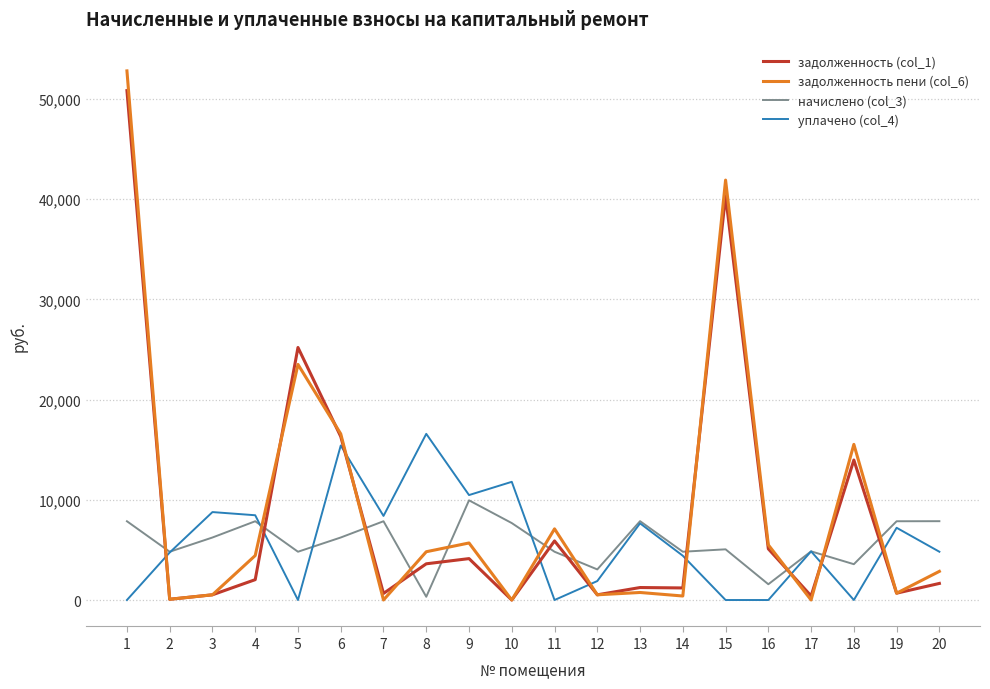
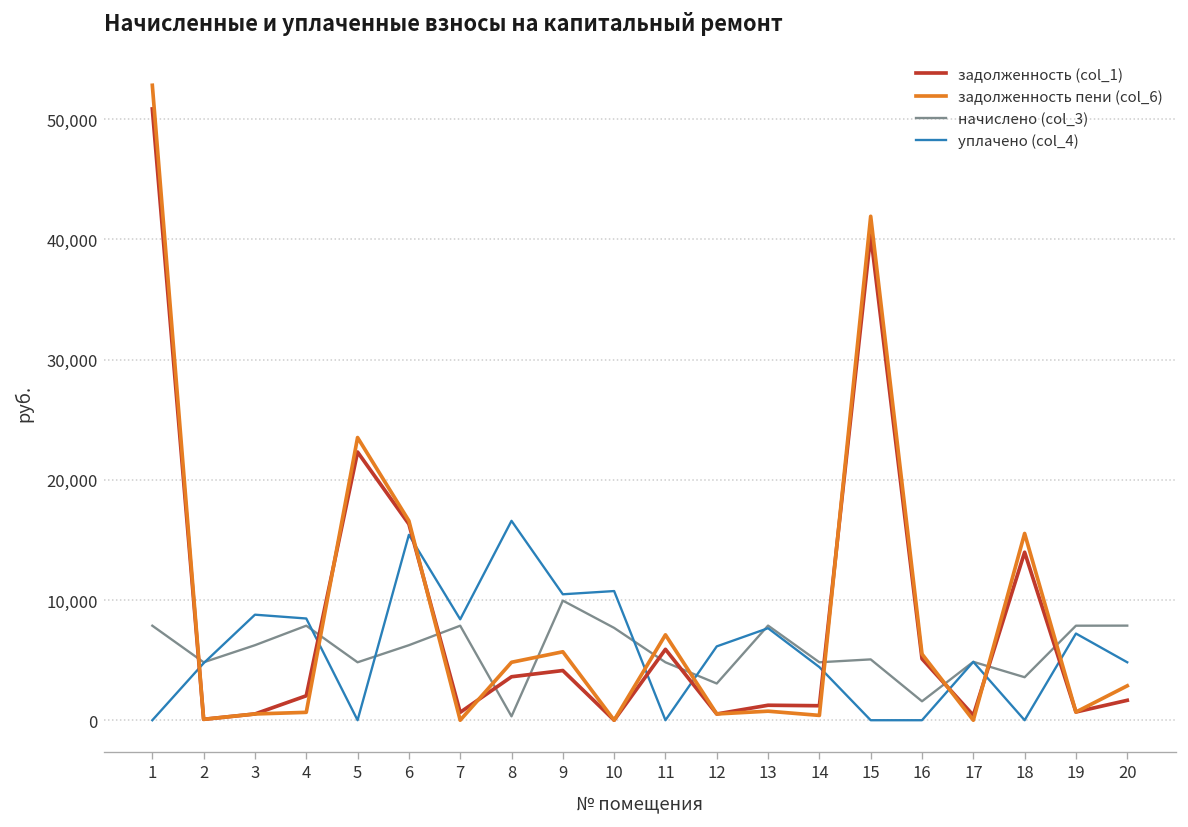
задолженность пени (col_6), 4: 4,400 -> 700
задолженность (col_1), 5: 25,200 -> 22,300
уплачено (col_4), 10: 11,800 -> 10,700
уплачено (col_4), 12: 1,900 -> 6,100
